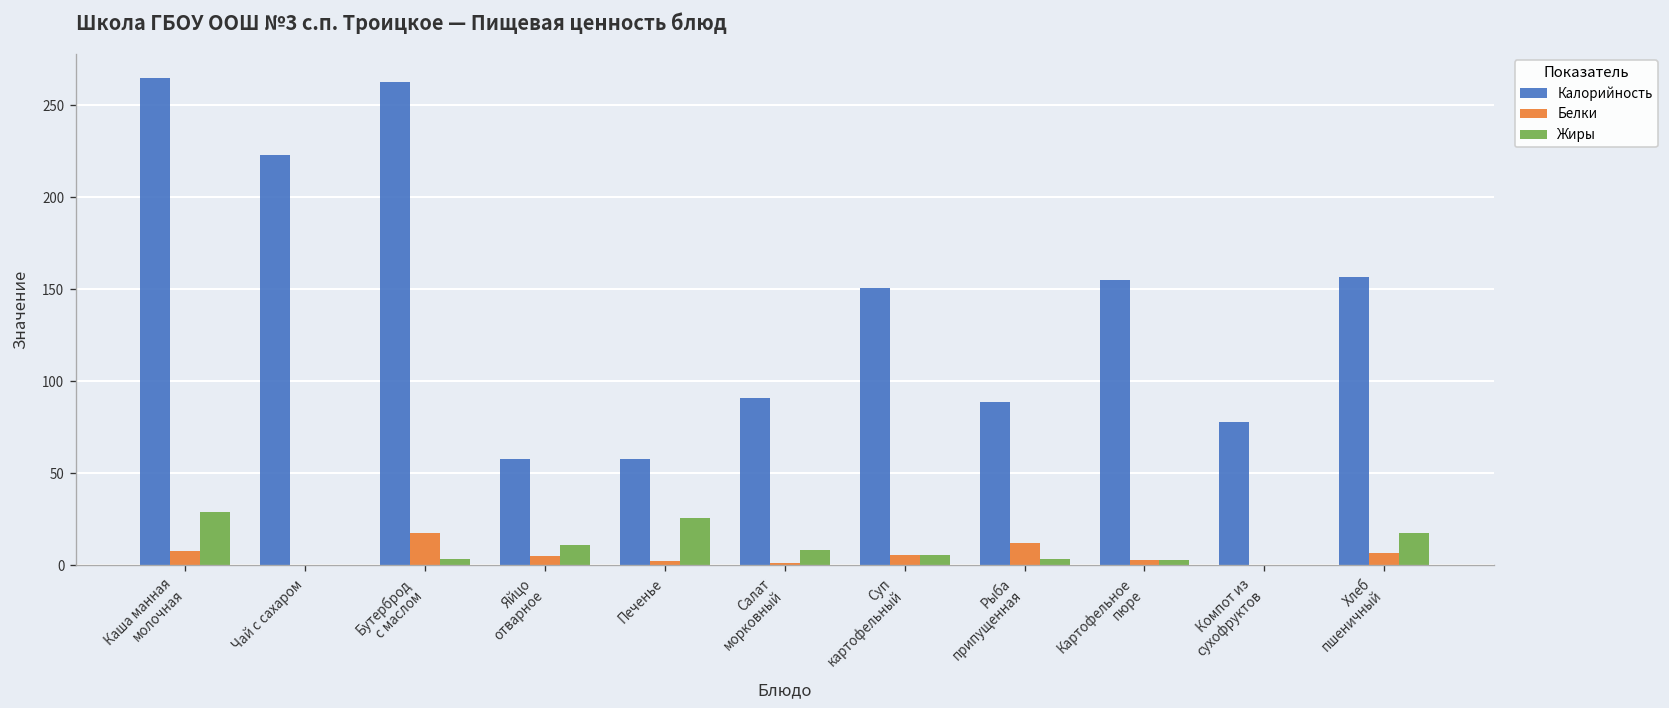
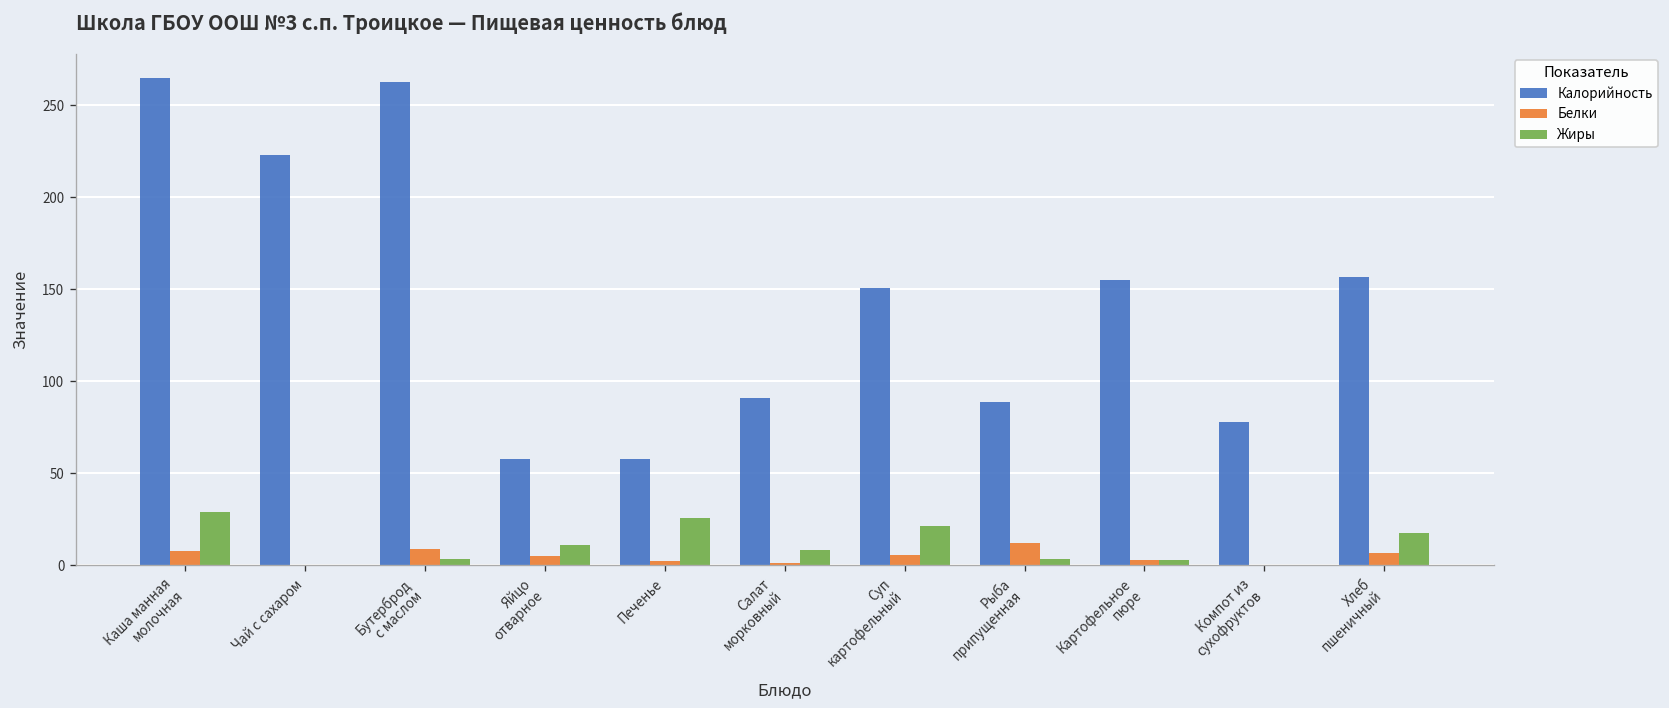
Белки, Бутерброд с маслом: 18 -> 9
Жиры, Суп картофельный: 5 -> 22
